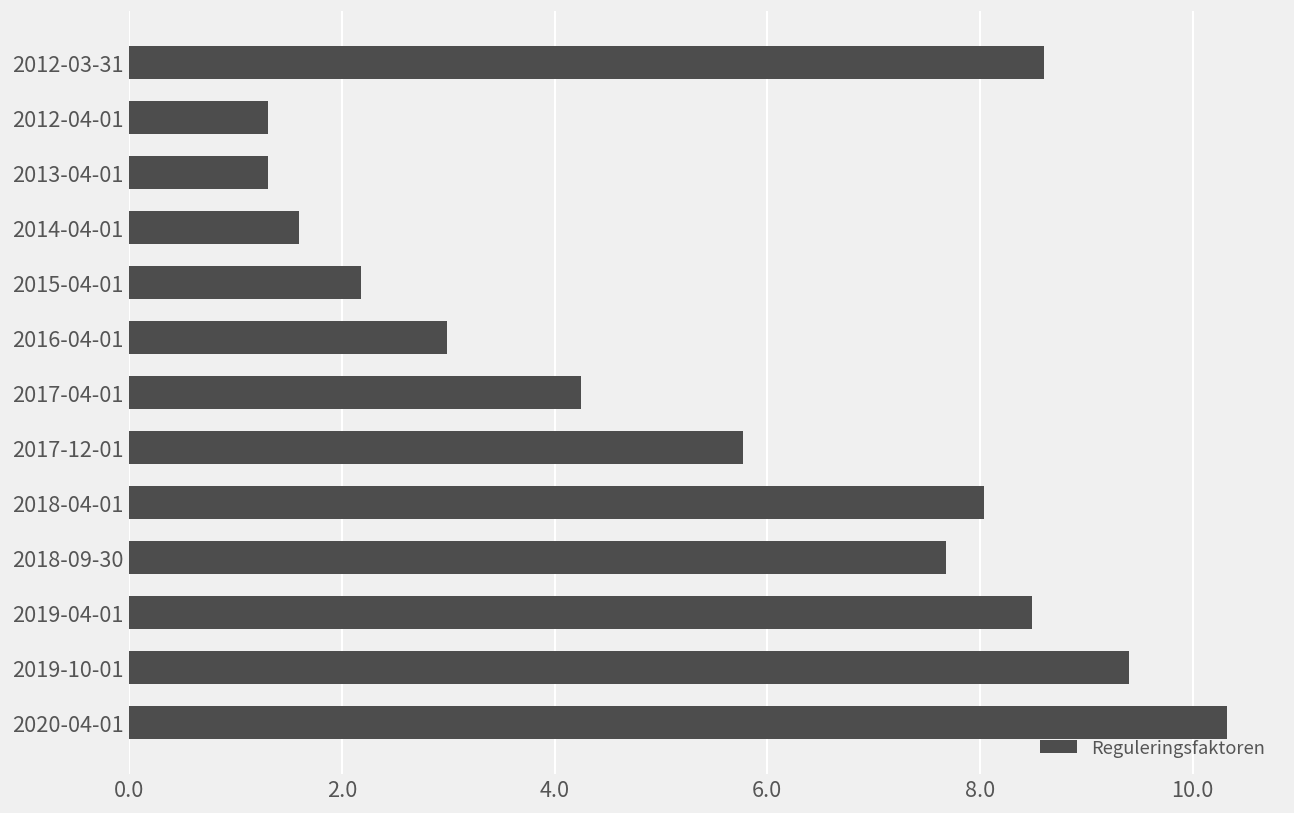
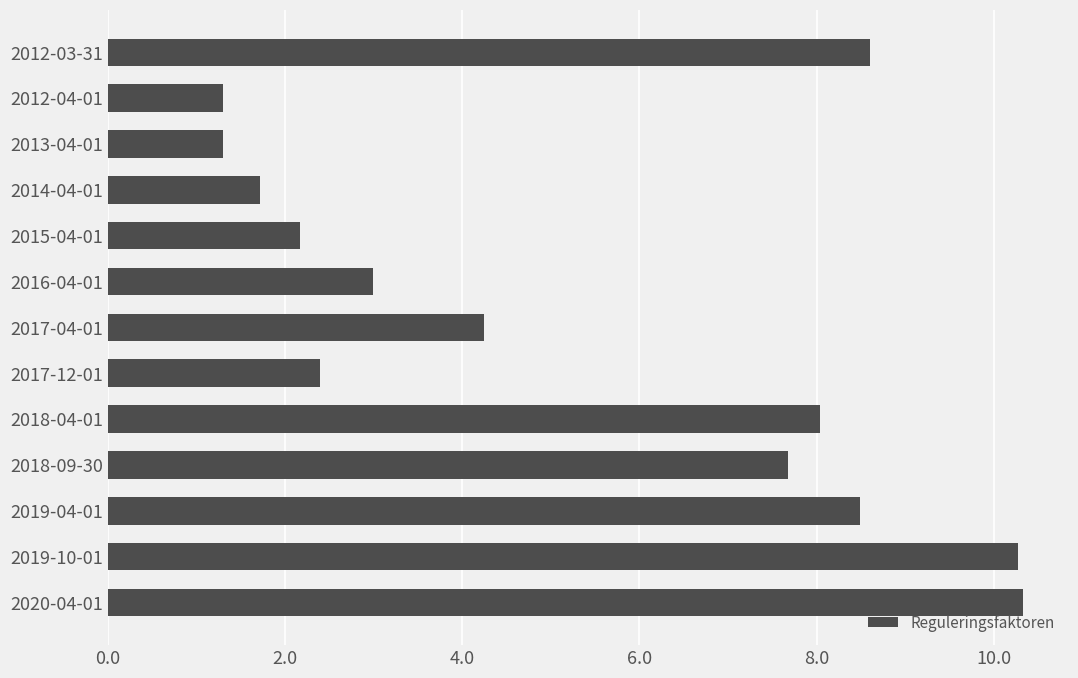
2014-04-01: 1.6 -> 1.7
2017-12-01: 5.8 -> 2.4
2019-10-01: 9.4 -> 10.3
